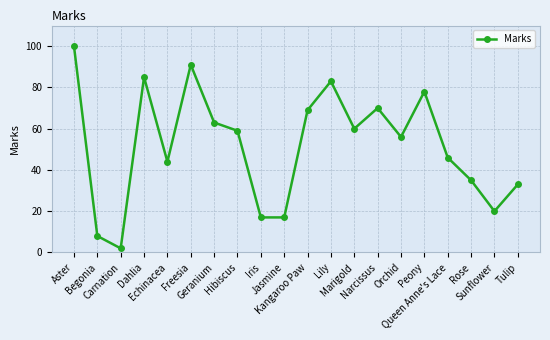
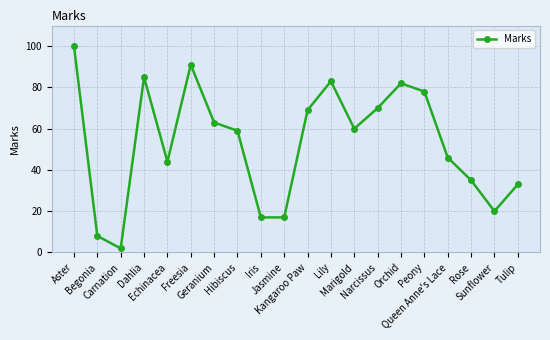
Orchid: 56 -> 82
